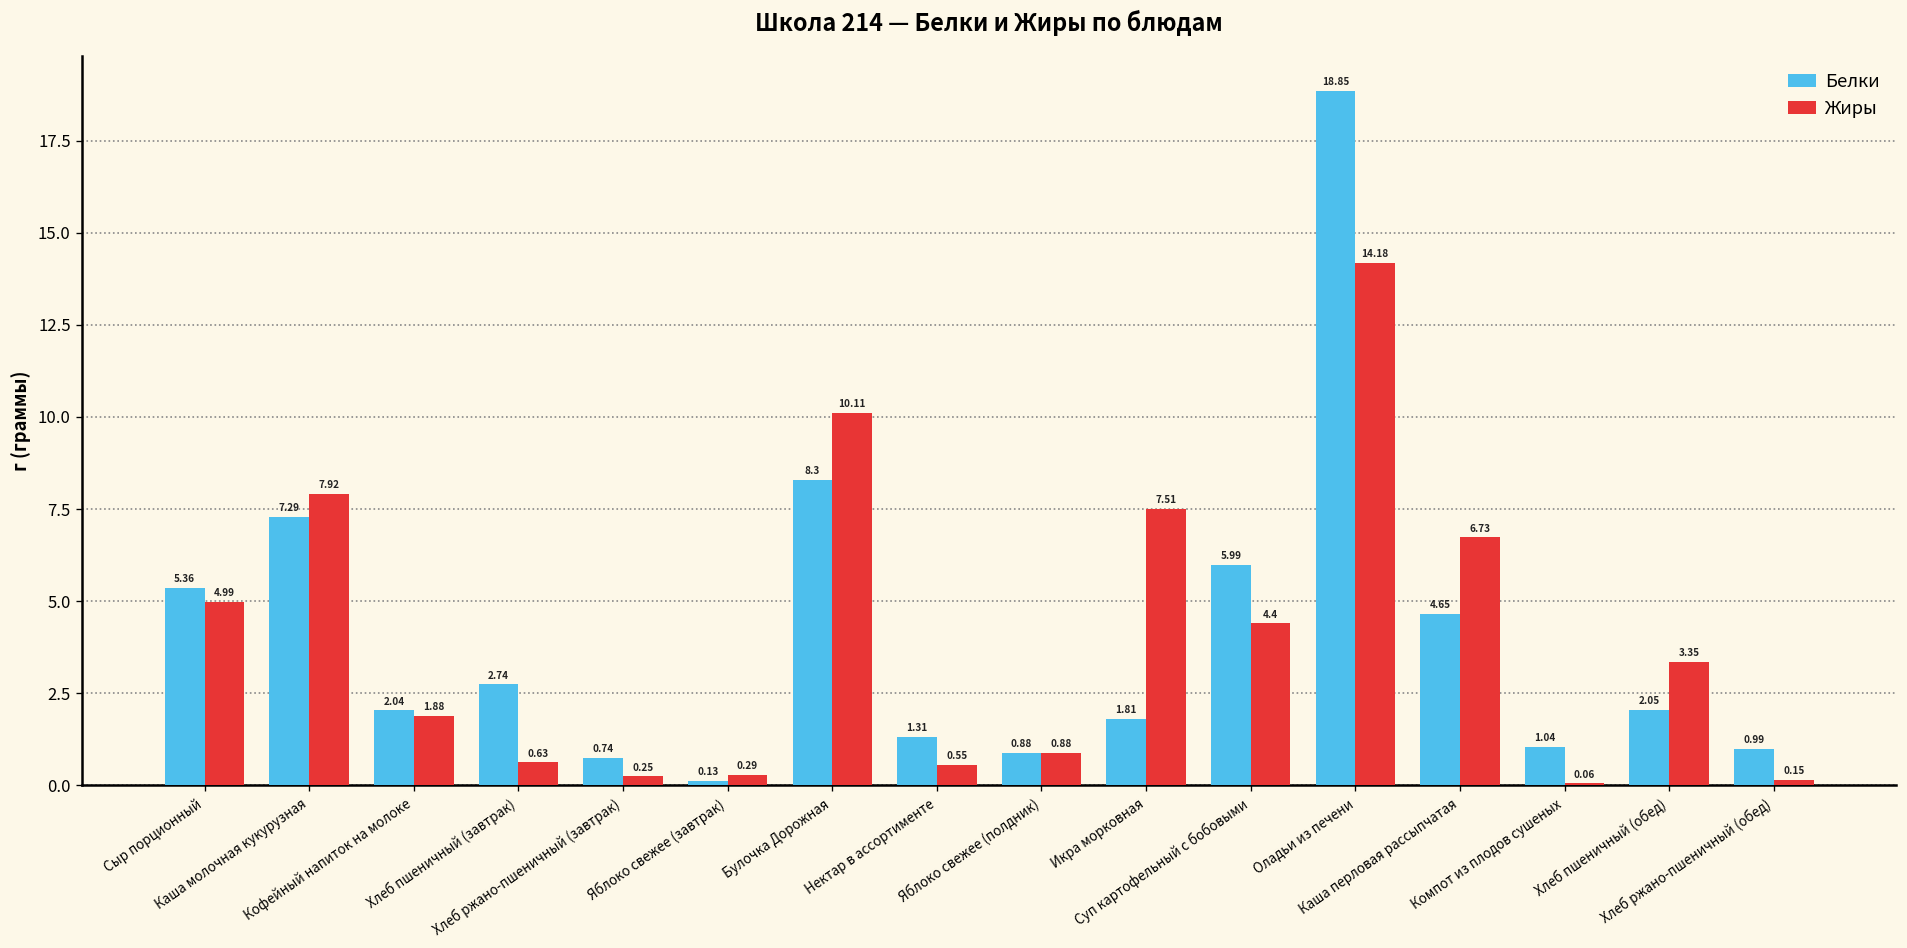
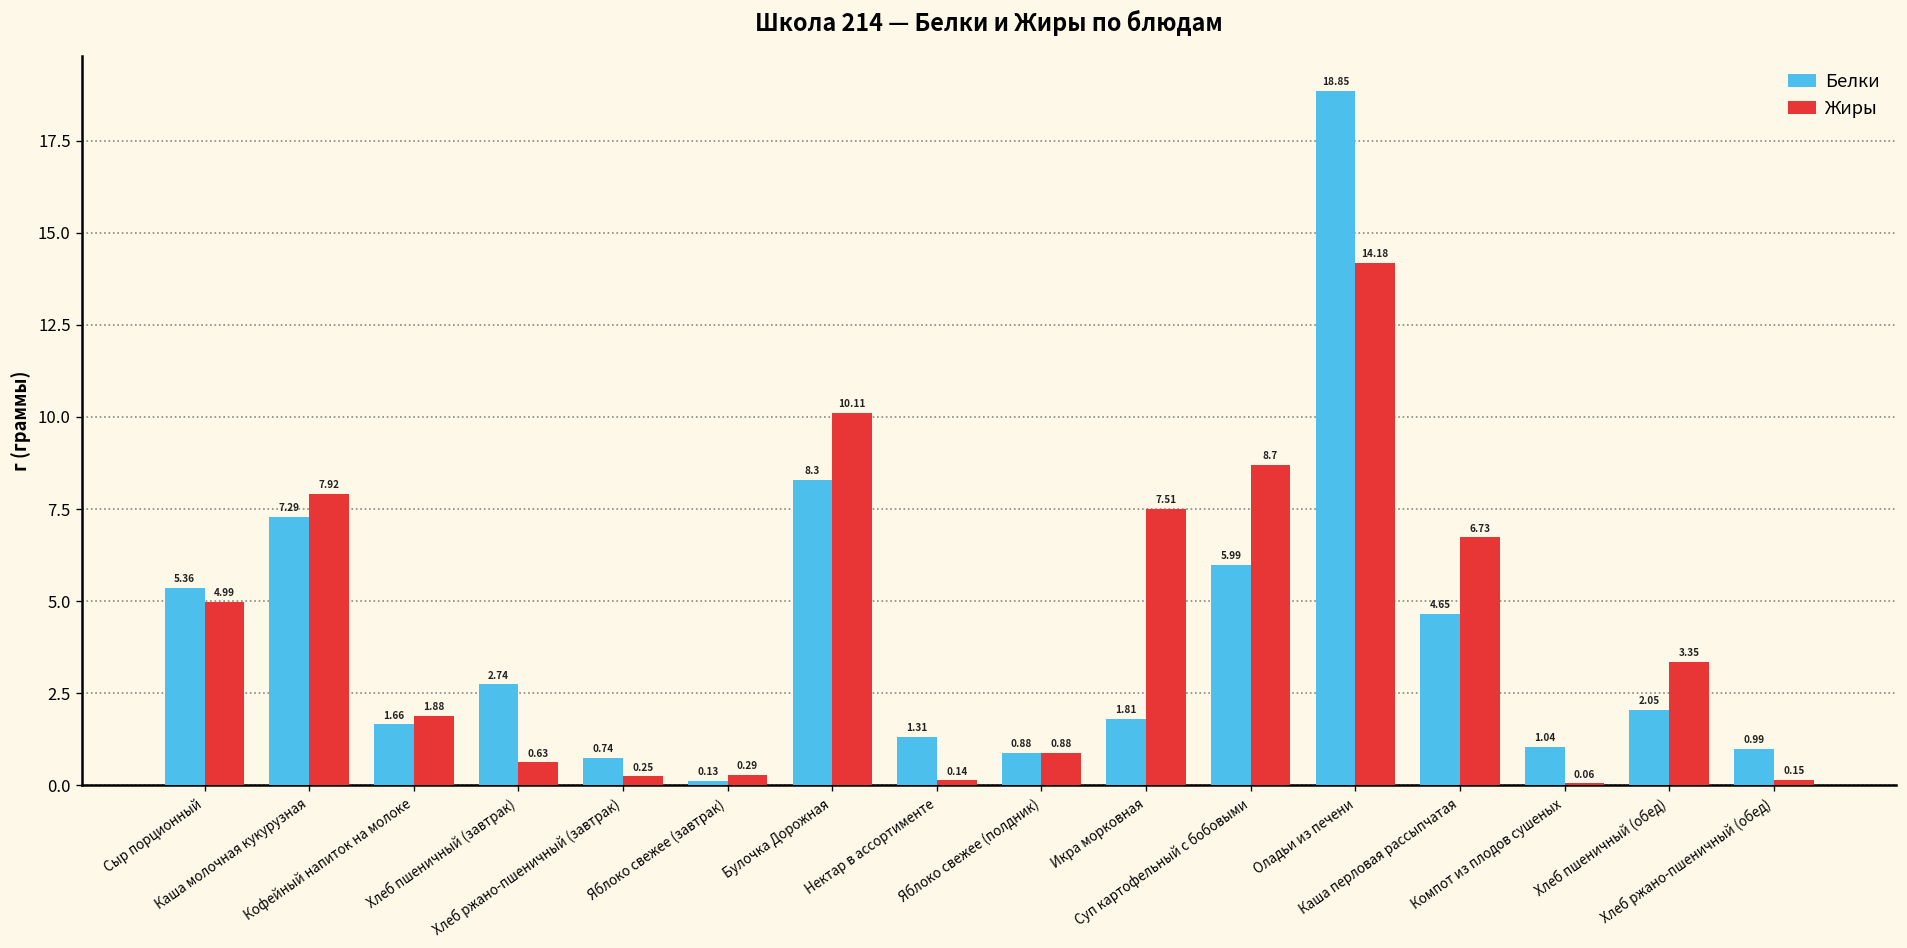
Белки, Кофейный напиток на молоке: 2.04 -> 1.66
Жиры, Нектар в ассортименте: 0.55 -> 0.14
Жиры, Суп картофельный с бобовыми: 4.4 -> 8.7
